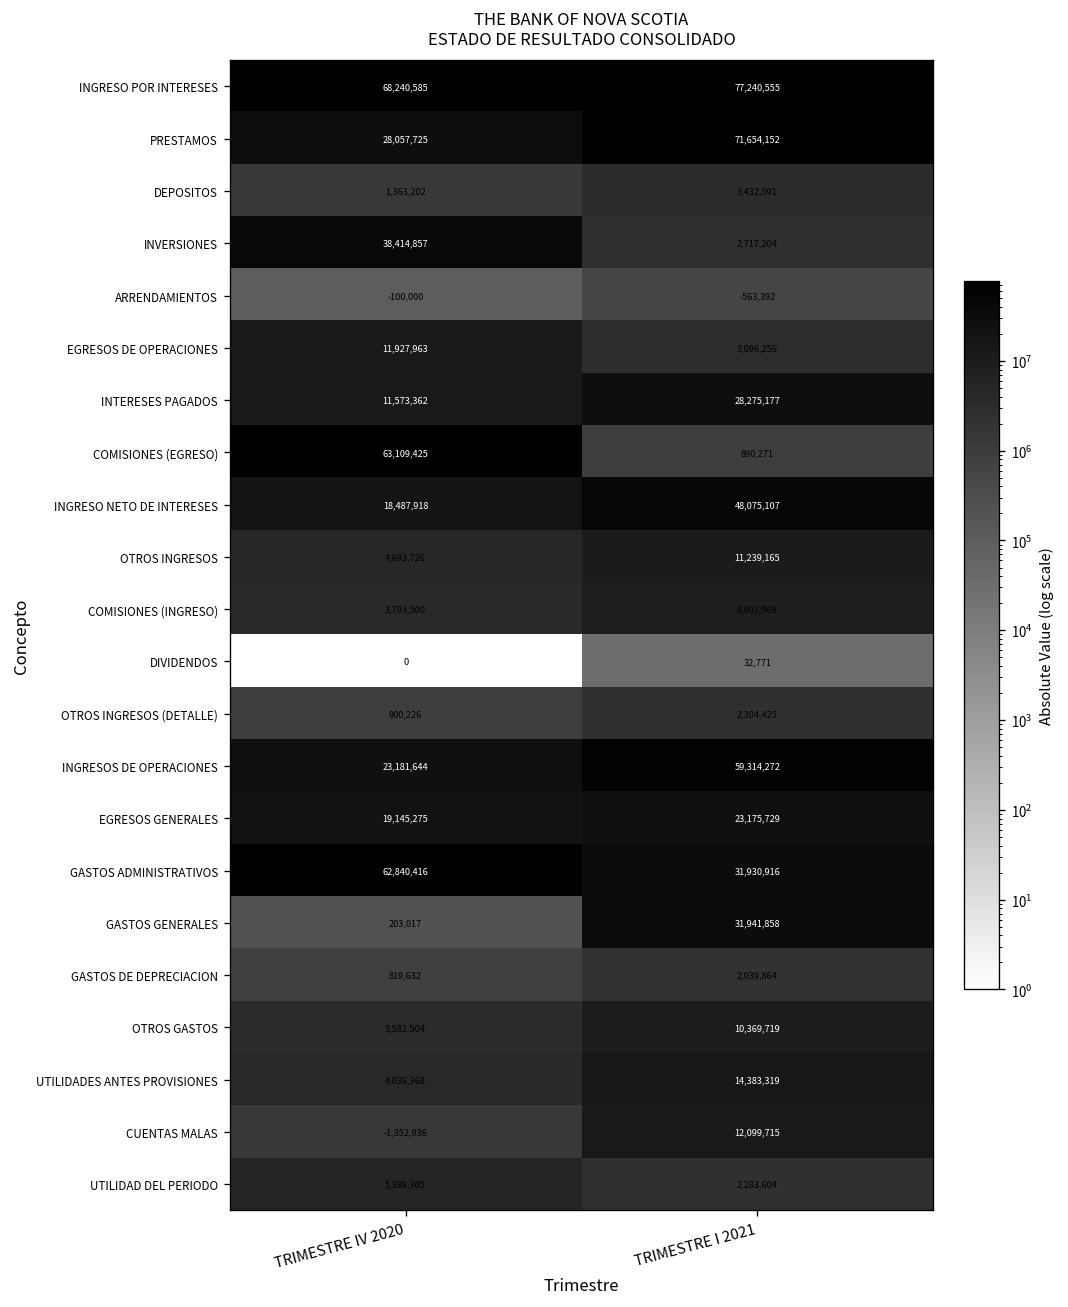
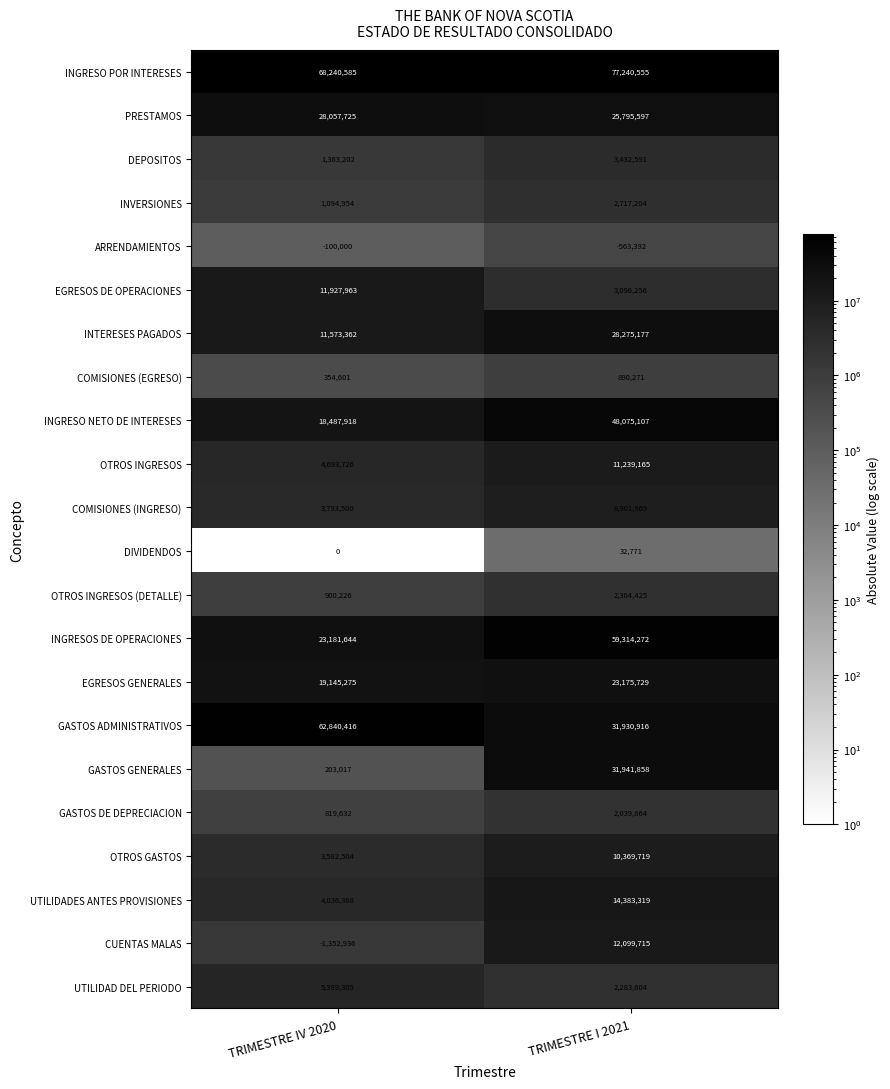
PRESTAMOS, TRIMESTRE I 2021: 71,654,152 -> 25,795,597
INVERSIONES, TRIMESTRE IV 2020: 38,414,857 -> 1,094,954
COMISIONES (EGRESO), TRIMESTRE IV 2020: 63,109,425 -> 354,601
